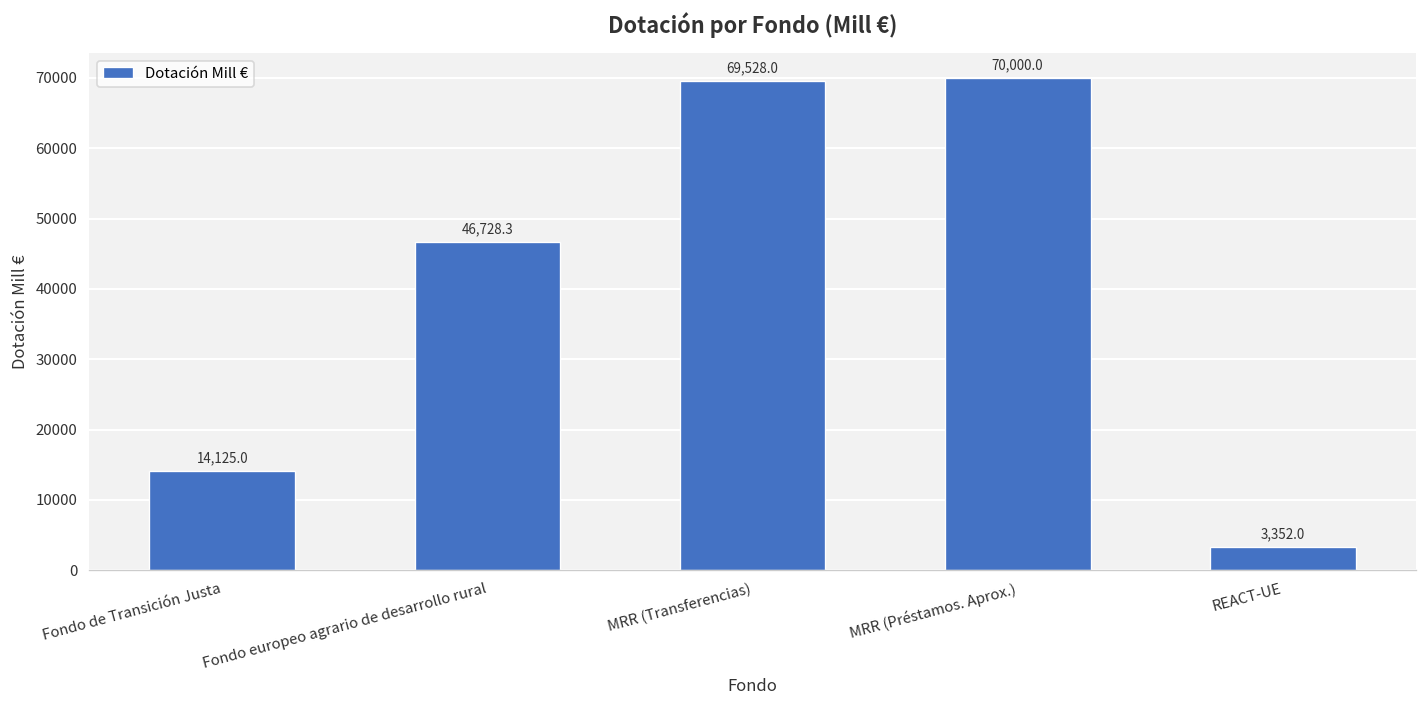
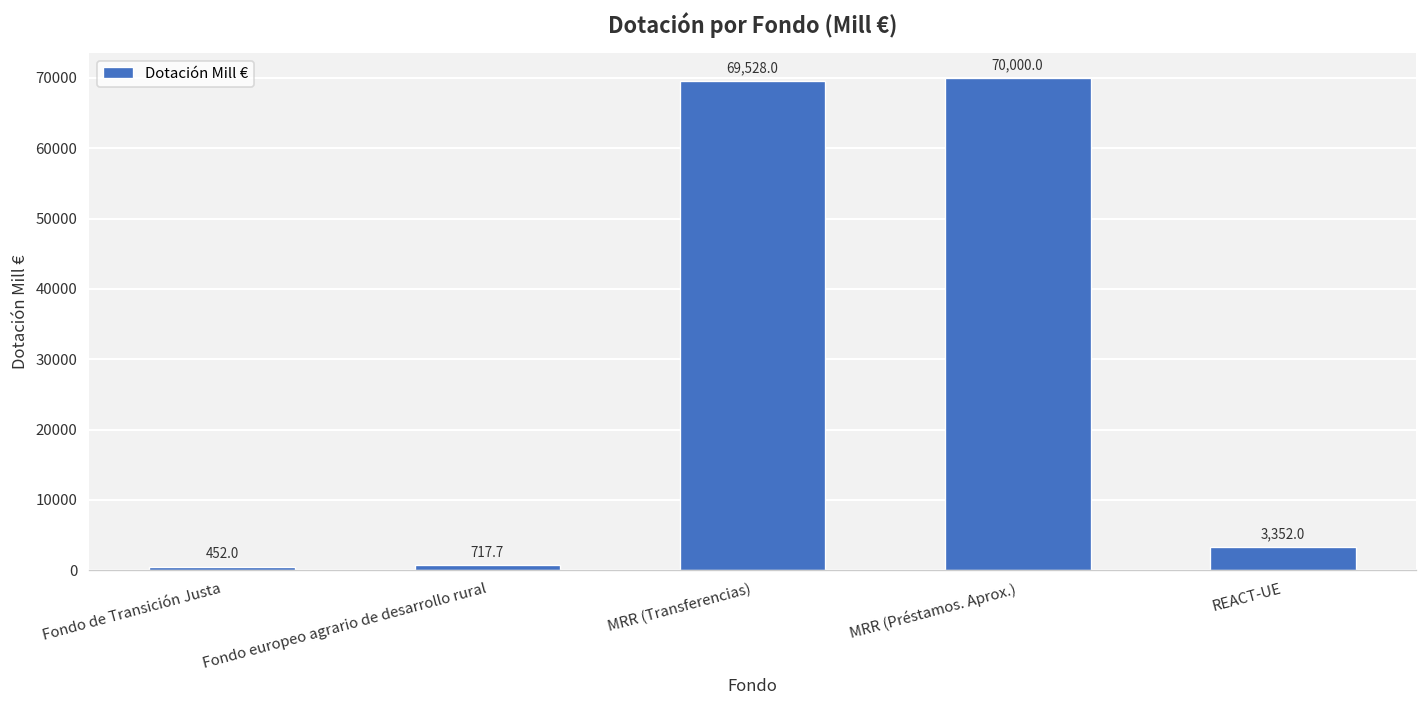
Fondo de Transición Justa: 14,125.0 -> 452.0
Fondo europeo agrario de desarrollo rural: 46,728.3 -> 717.7
